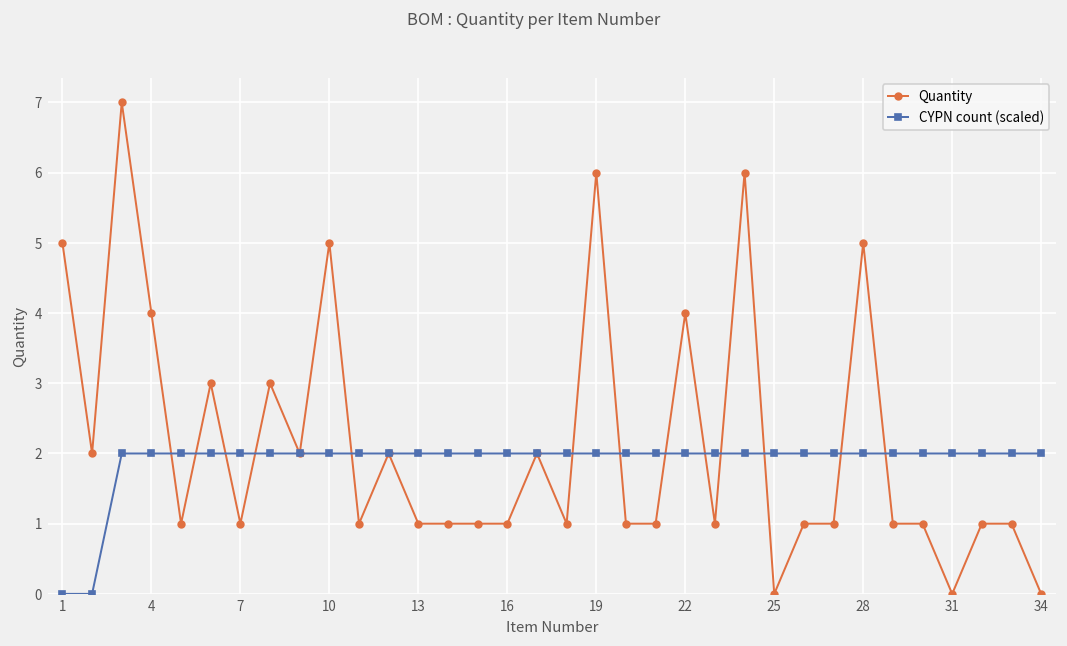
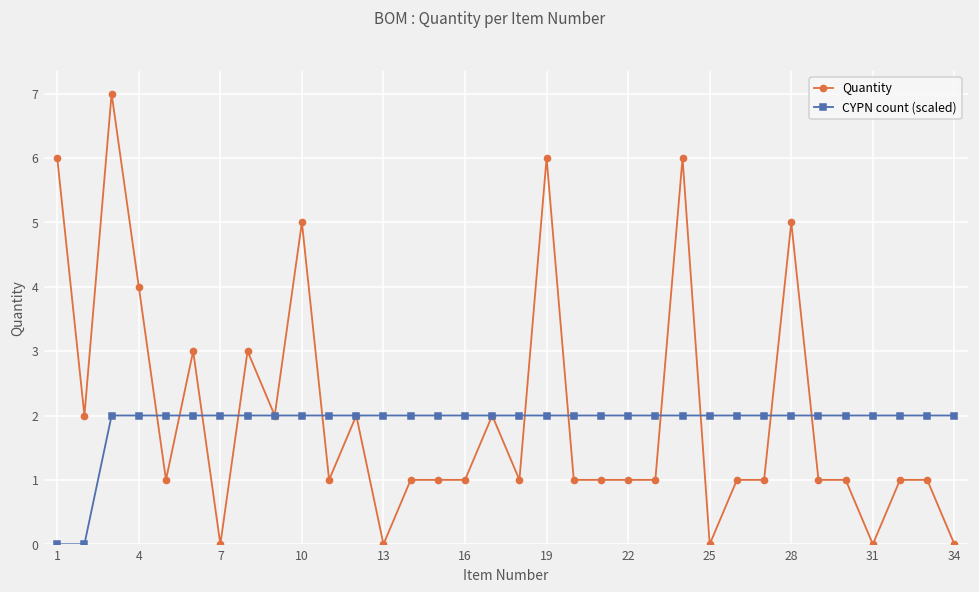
Quantity, 1: 5 -> 6
Quantity, 7: 1 -> 0
Quantity, 13: 1 -> 0
Quantity, 22: 4 -> 1
